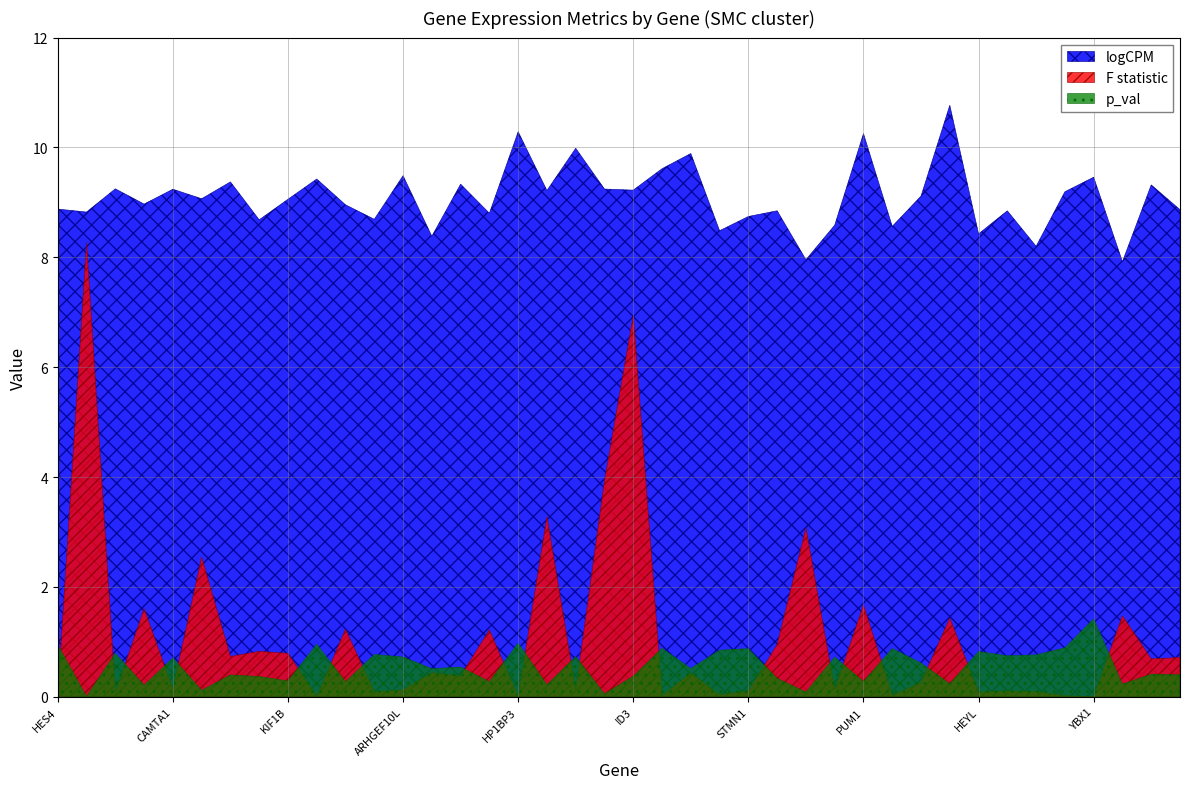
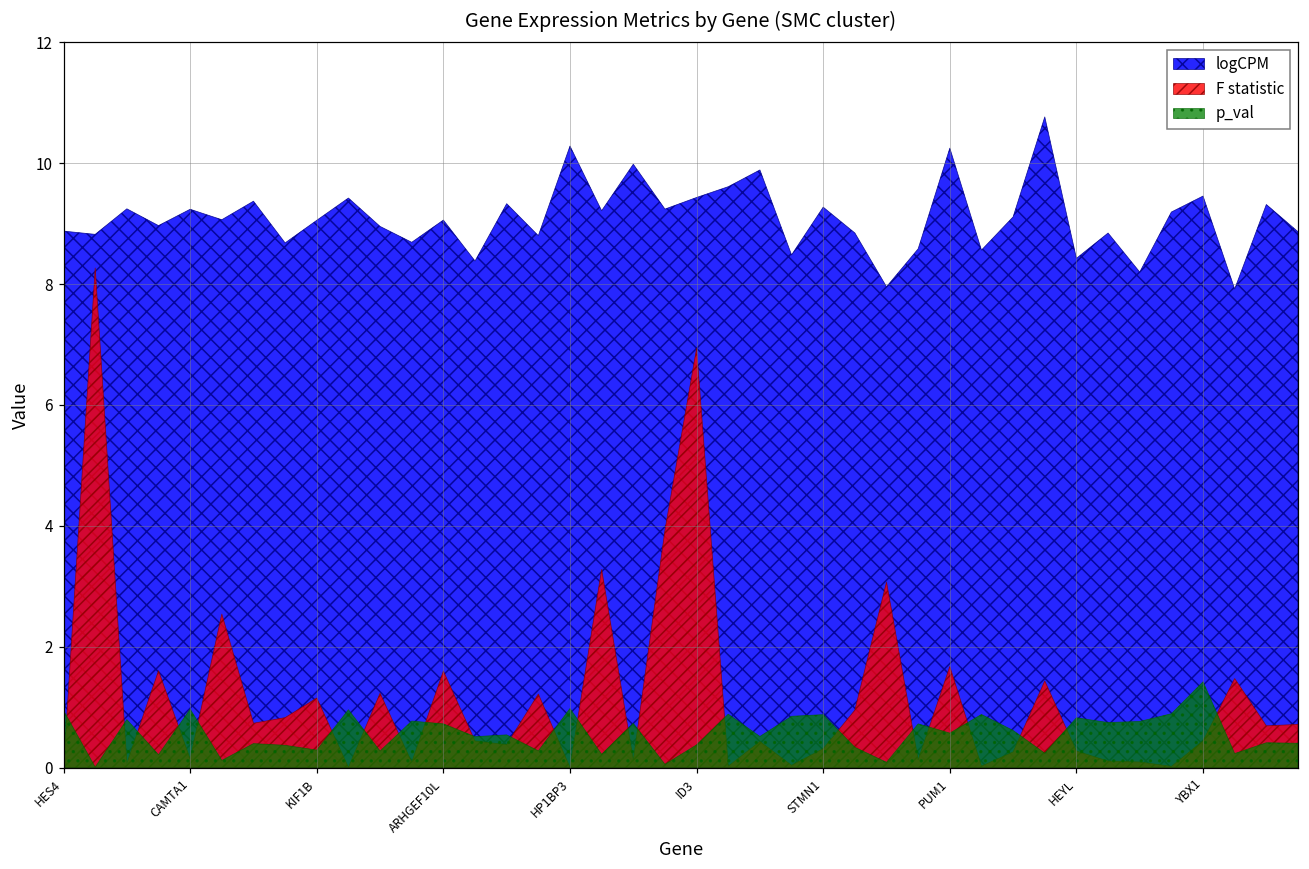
p_val, CAMTA1: 0.7 -> 1.0
F statistic, KIF1B: 0.8 -> 1.2
logCPM, ARHGEF10L: 9.5 -> 9.1
F statistic, ARHGEF10L: 0.1 -> 1.6
logCPM, ID3: 9.2 -> 9.4
logCPM, STMN1: 8.7 -> 9.3
F statistic, STMN1: 0.1 -> 0.3
p_val, PUM1: 0.3 -> 0.6
F statistic, HEYL: 0.1 -> 0.3
F statistic, YBX1: 0.0 -> 0.4
